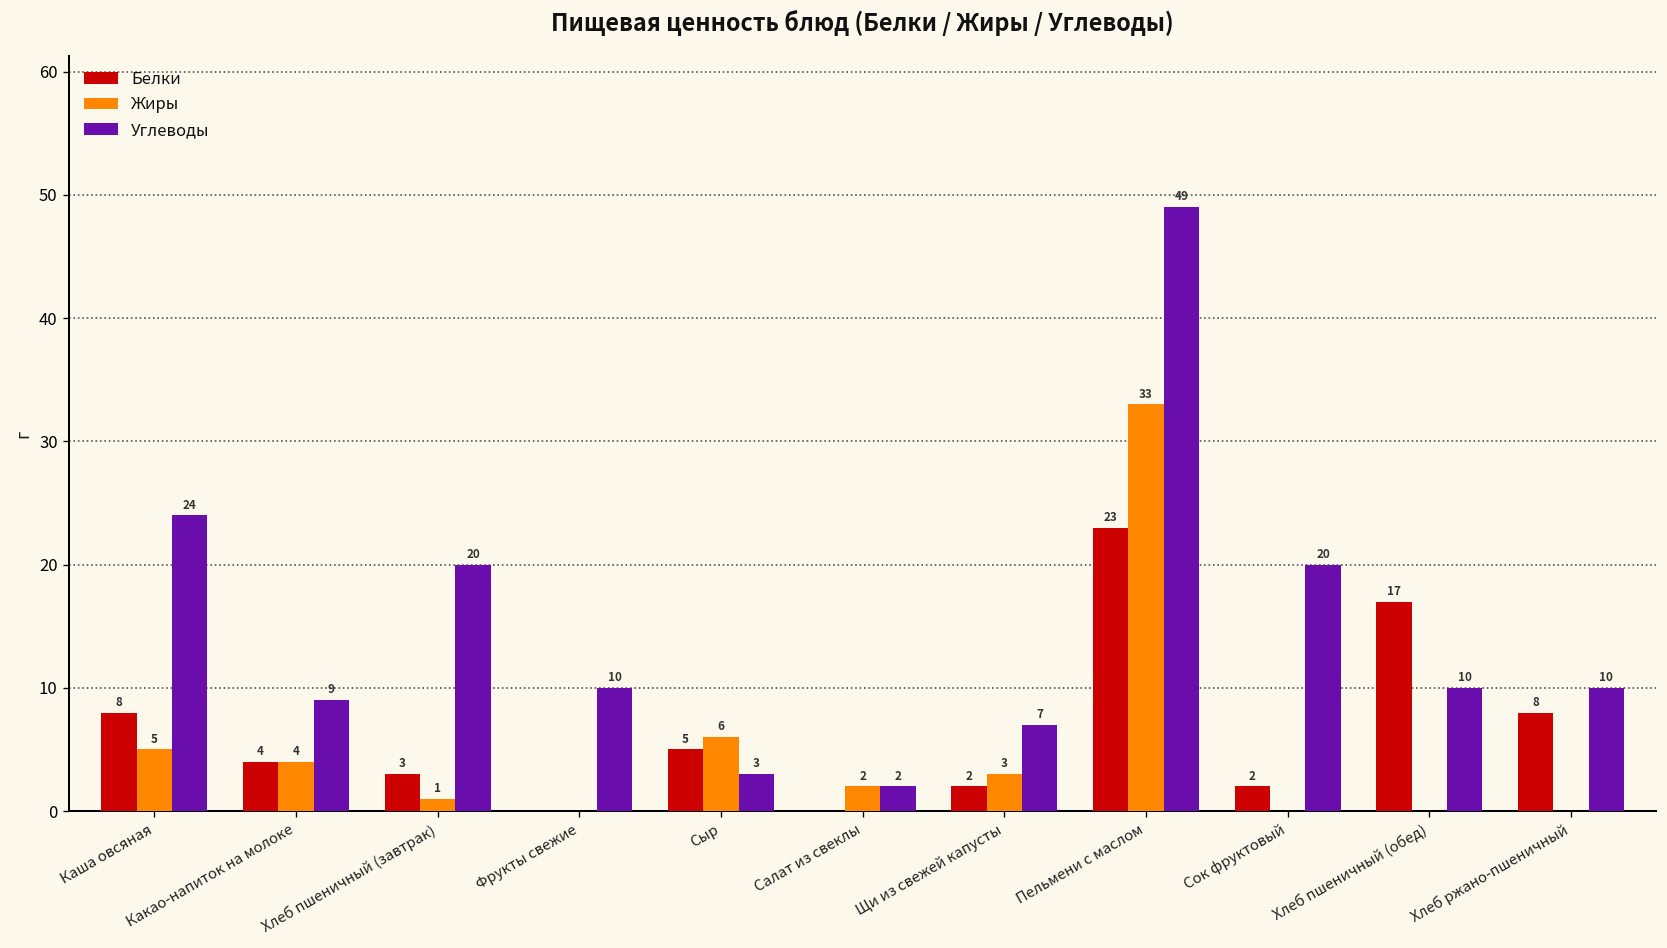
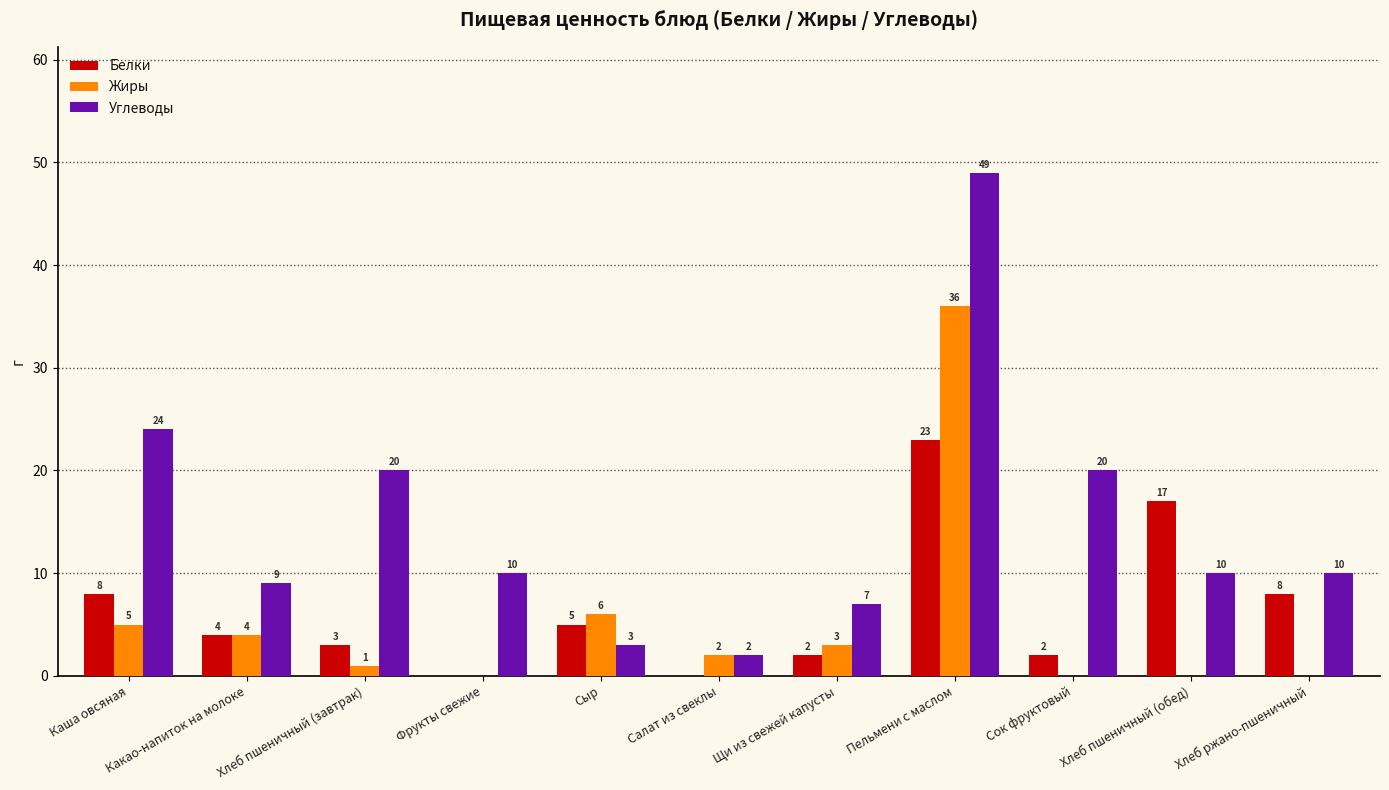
Жиры, Пельмени с маслом: 33 -> 36
